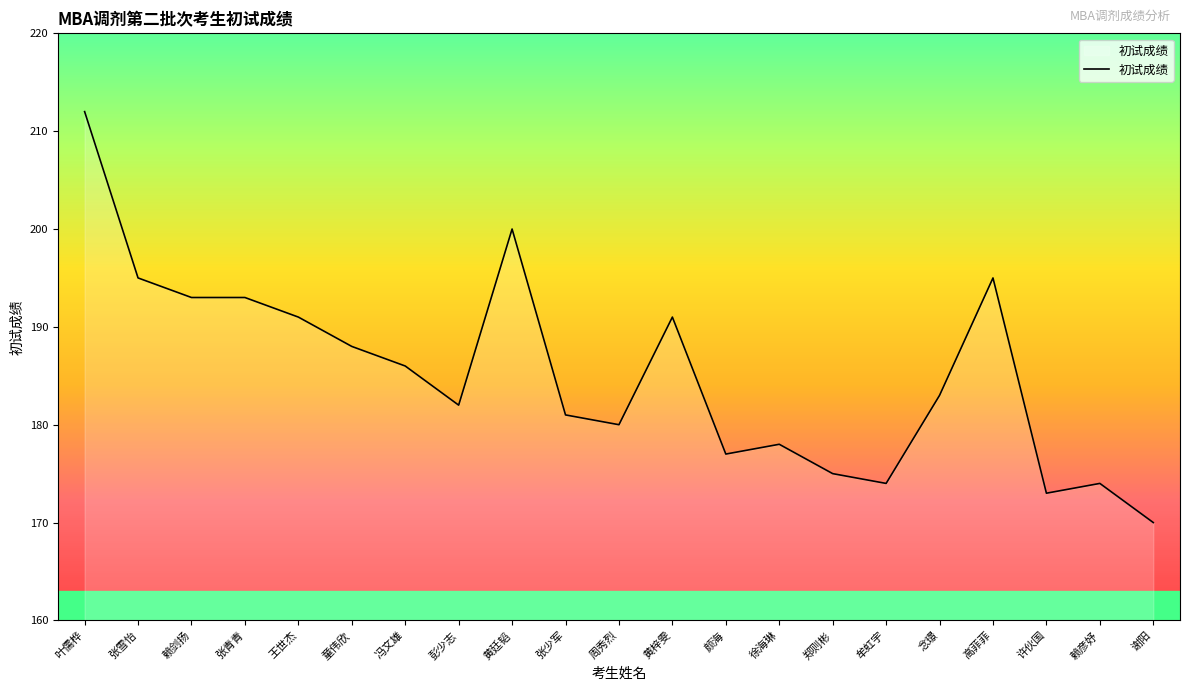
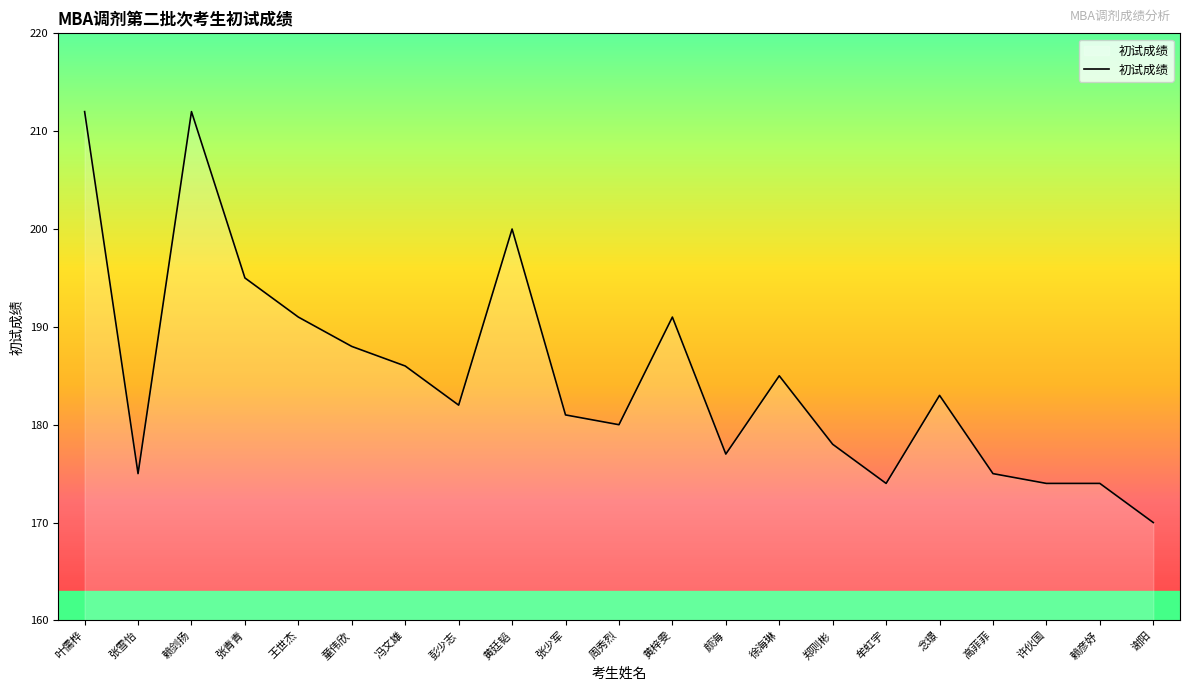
张雪怡: 195 -> 175
赖剑扬: 193 -> 212
张青青: 193 -> 195
徐海琳: 178 -> 185
郑则彬: 175 -> 178
高菲菲: 195 -> 175
许伙国: 173 -> 174
